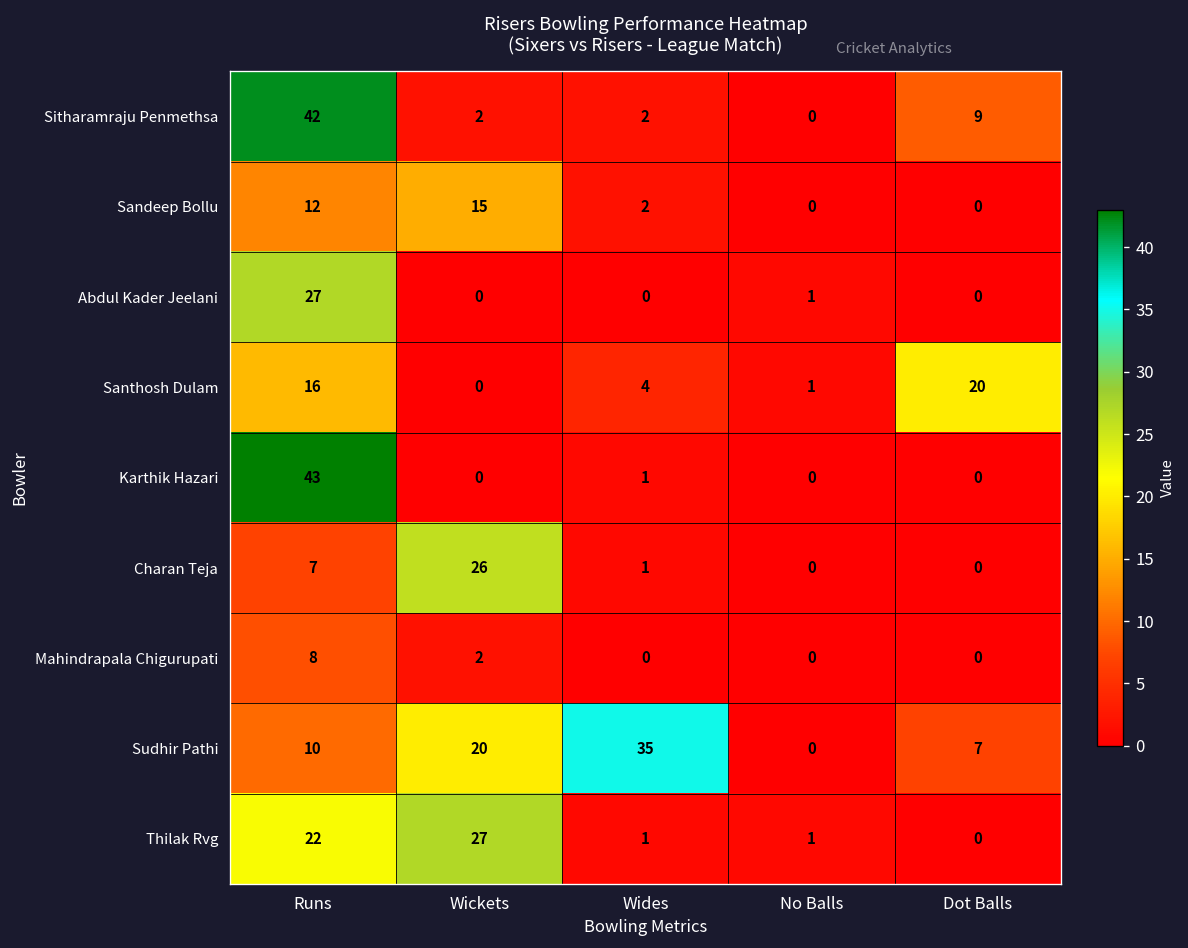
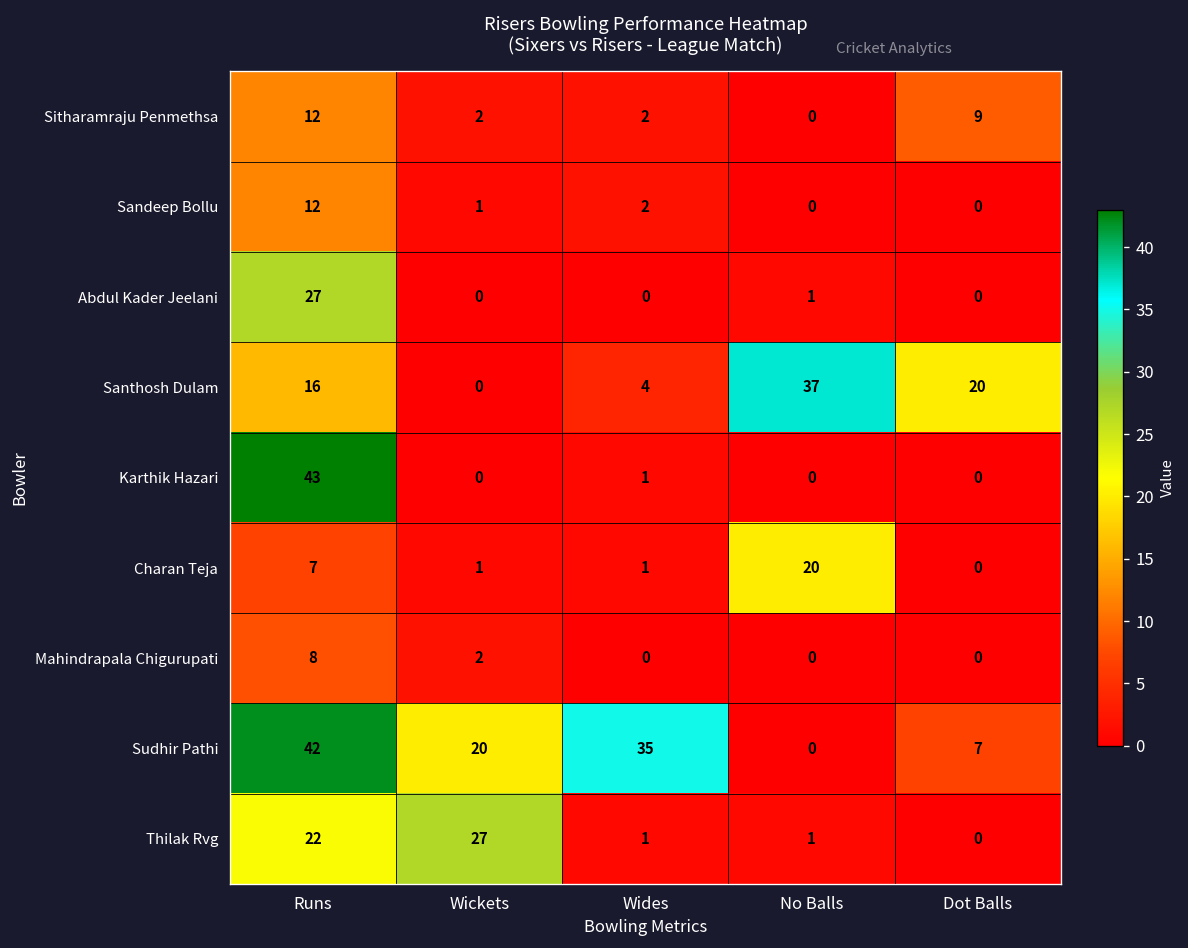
Sitharamraju Penmethsa, Runs: 42 -> 12
Sandeep Bollu, Wickets: 15 -> 1
Santhosh Dulam, No Balls: 1 -> 37
Charan Teja, Wickets: 26 -> 1
Charan Teja, No Balls: 0 -> 20
Sudhir Pathi, Runs: 10 -> 42
